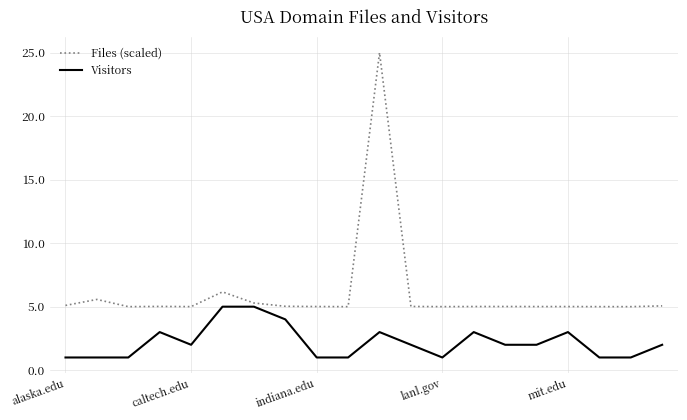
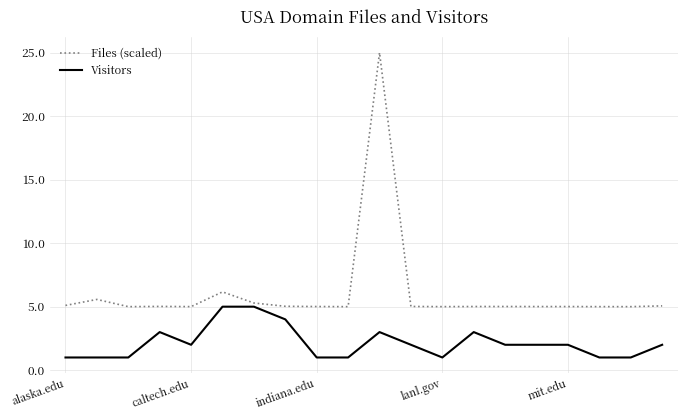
Visitors, mit.edu: 3 -> 2
